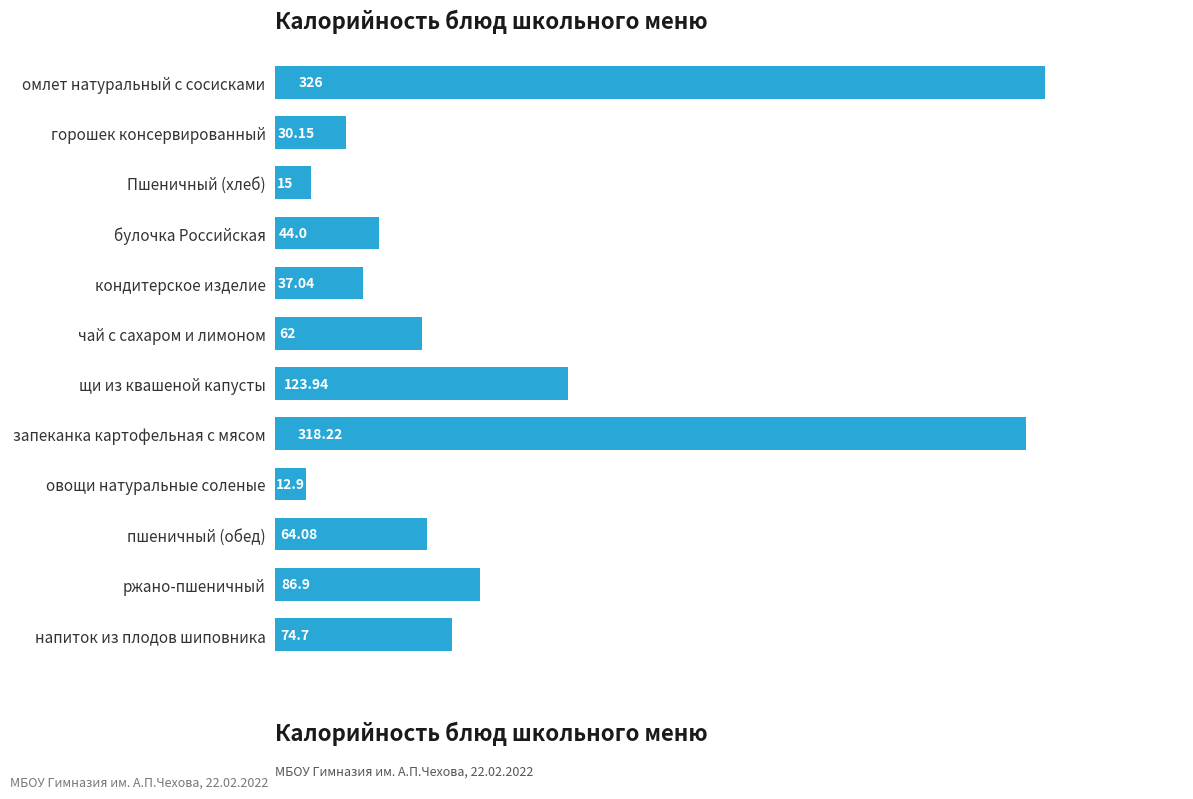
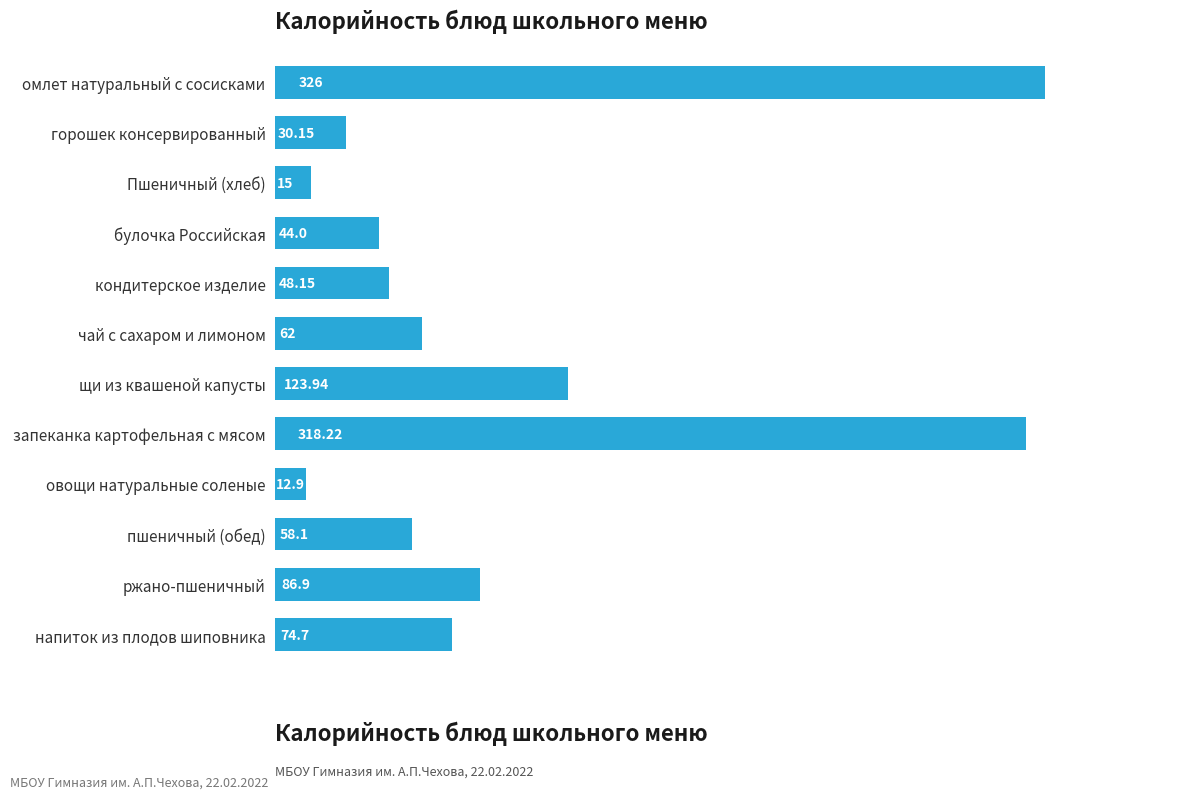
кондитерское изделие: 37.04 -> 48.15
пшеничный (обед): 64.08 -> 58.1
